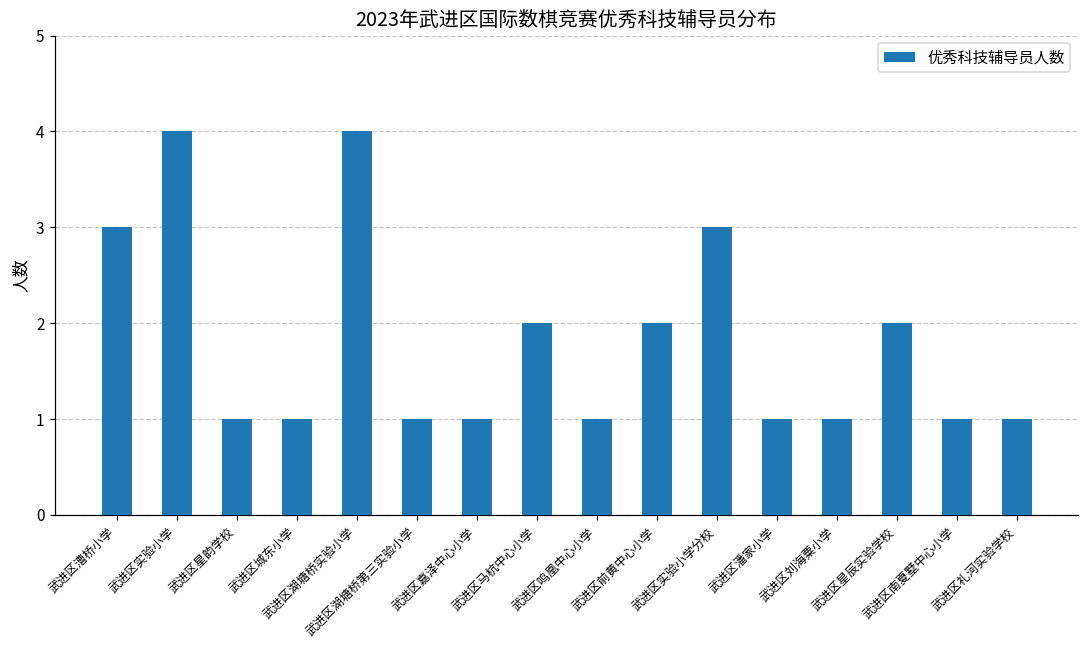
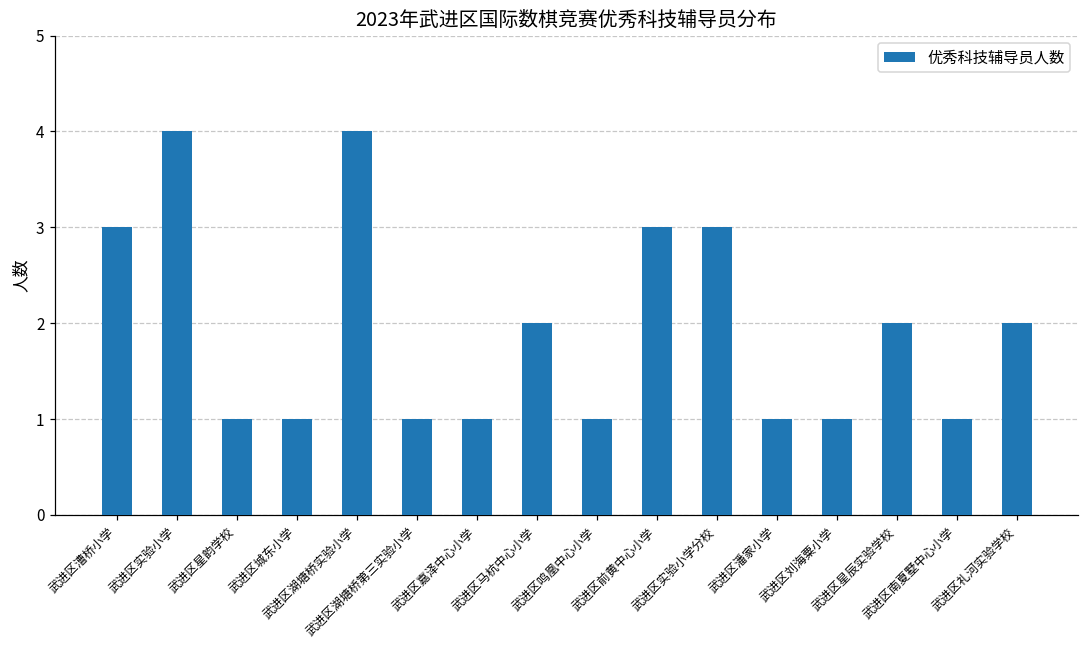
武进区前黄中心小学: 2 -> 3
武进区礼河实验学校: 1 -> 2
